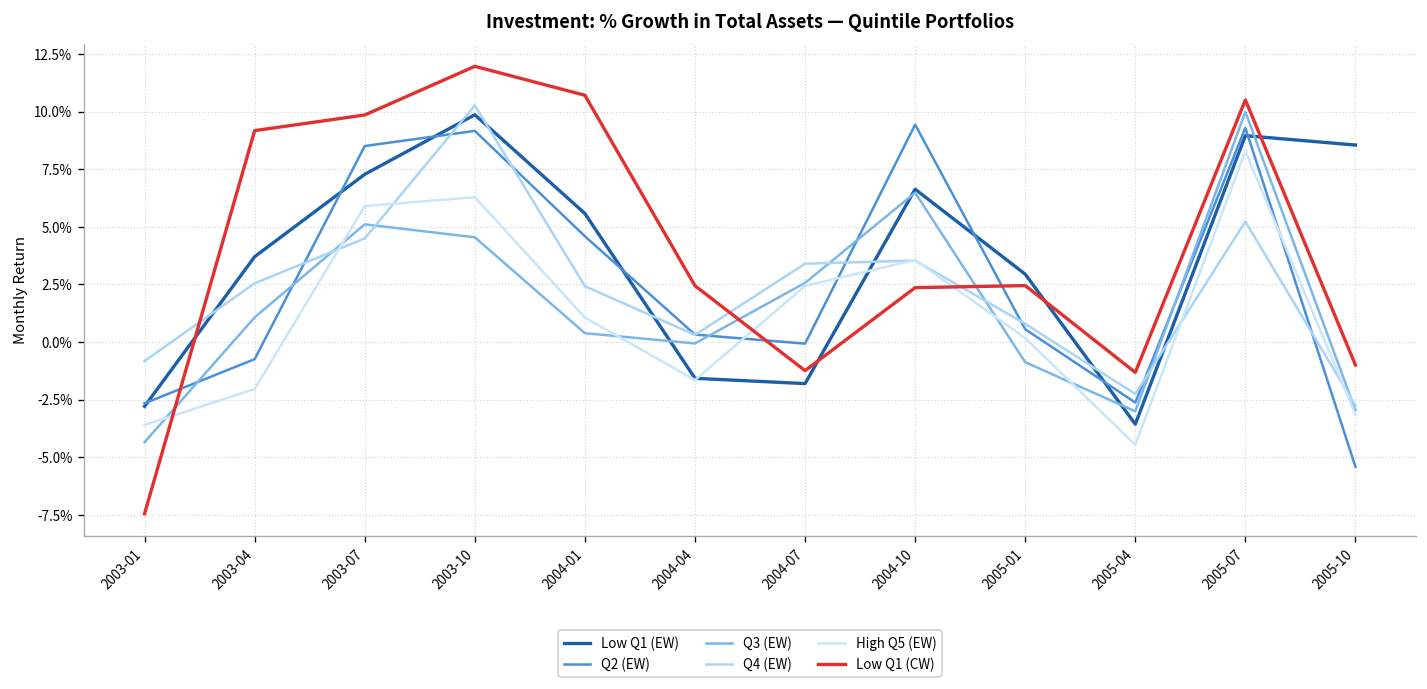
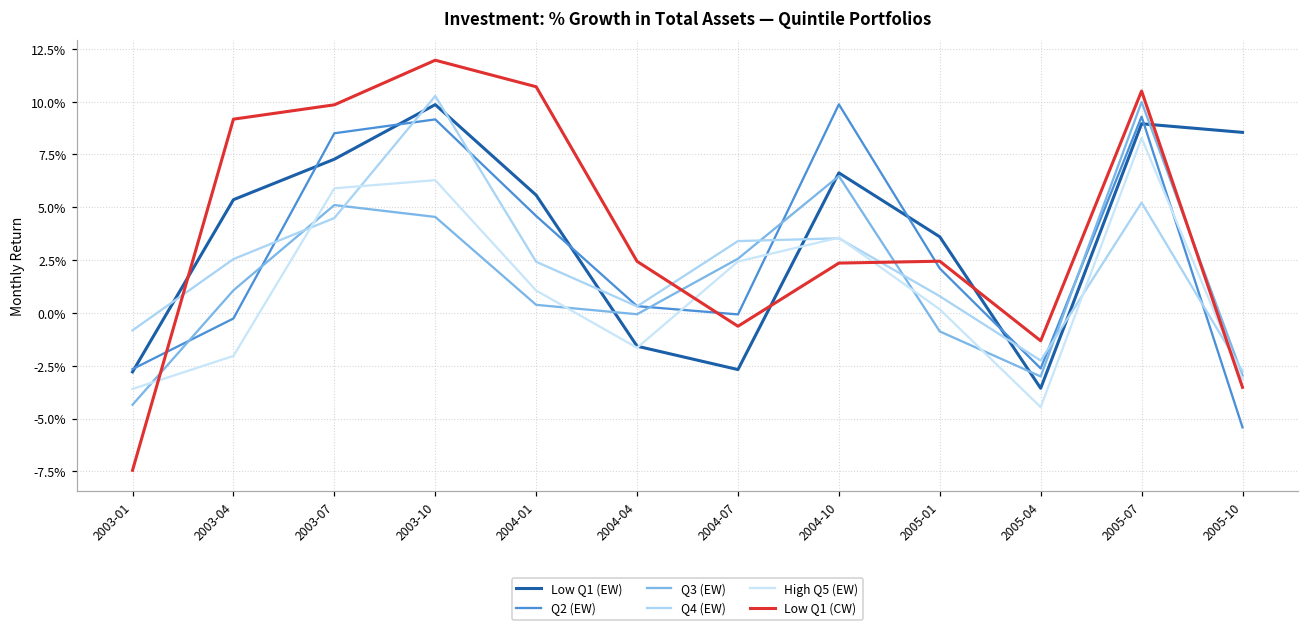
Low Q1 (EW), 2003-04: 3.7% -> 5.4%
Q2 (EW), 2003-04: -0.7% -> -0.3%
Low Q1 (EW), 2004-07: -1.8% -> -2.7%
Low Q1 (CW), 2004-07: -1.2% -> -0.6%
Q2 (EW), 2004-10: 9.4% -> 9.9%
Low Q1 (EW), 2005-01: 2.9% -> 3.6%
Q2 (EW), 2005-01: 0.6% -> 2.1%
Low Q1 (CW), 2005-10: -1.0% -> -3.5%
